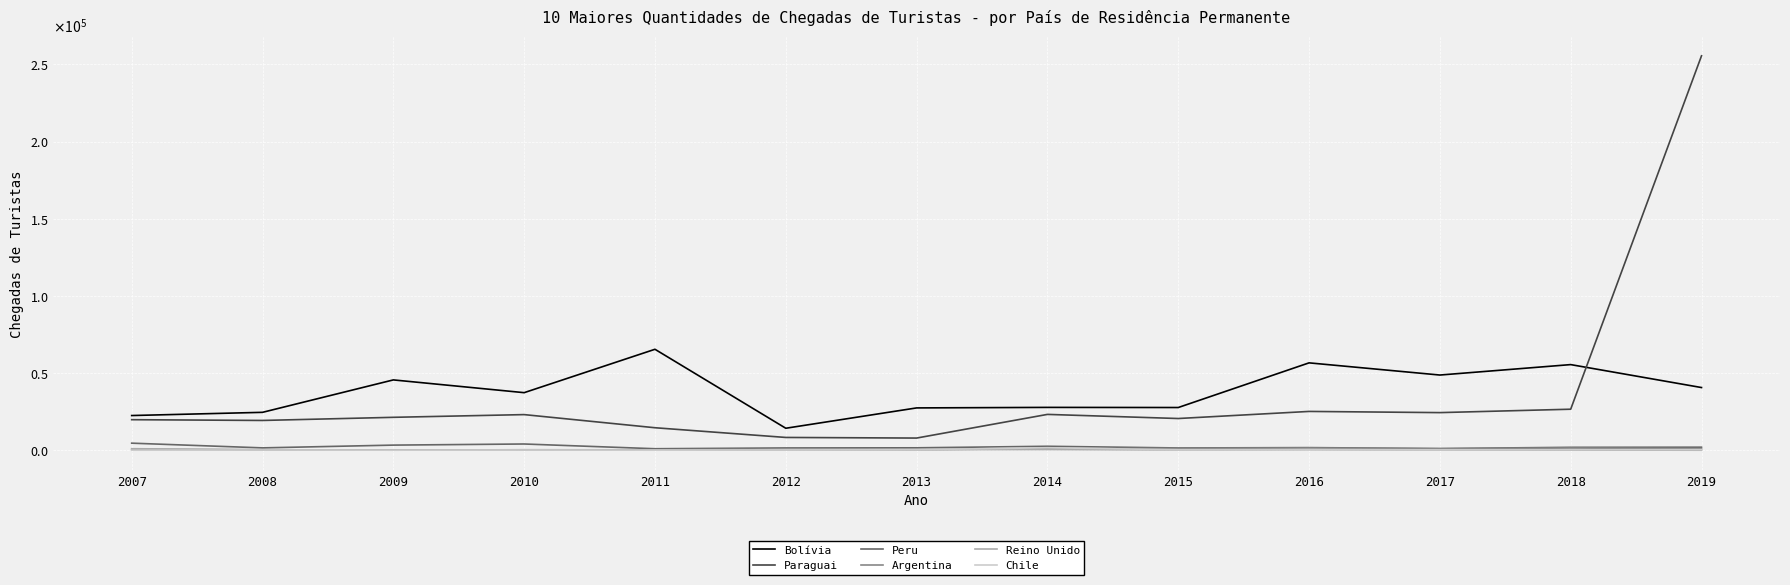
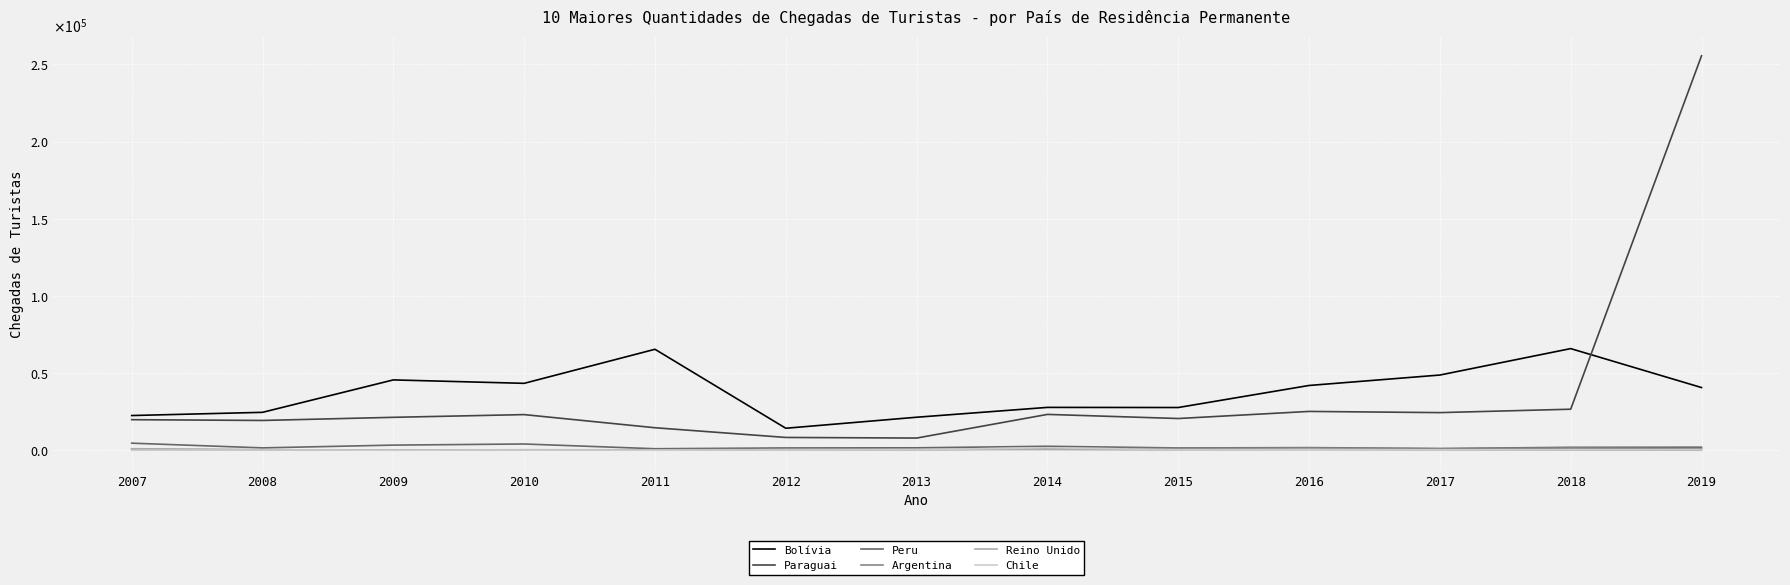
Bolívia, 2010: 37000 -> 43000
Bolívia, 2013: 28000 -> 21000
Bolívia, 2016: 57000 -> 42000
Bolívia, 2018: 56000 -> 66000
